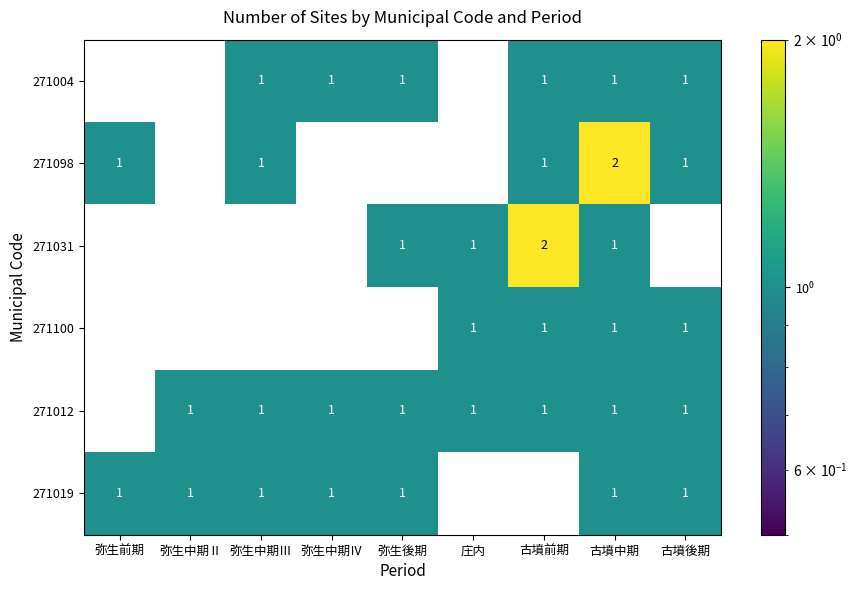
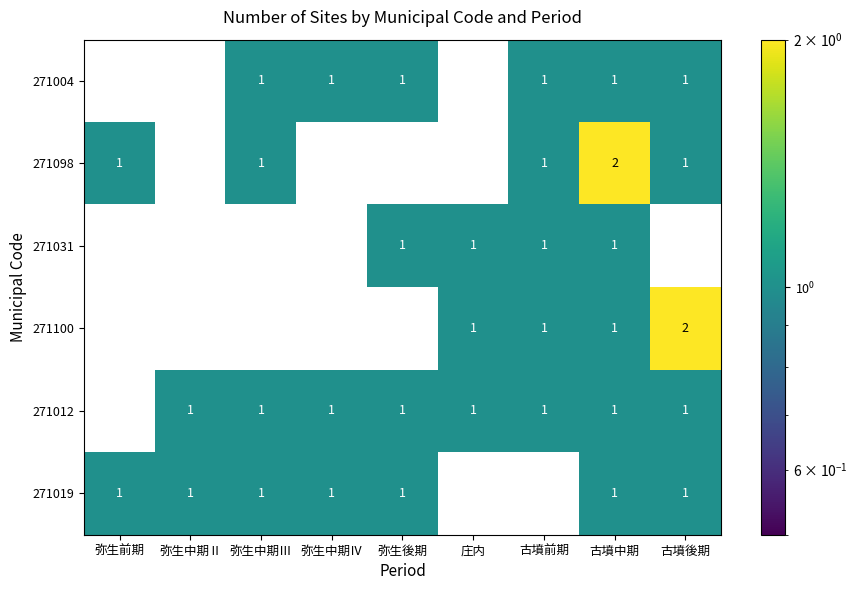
271031, 古墳前期: 2 -> 1
271100, 古墳後期: 1 -> 2
